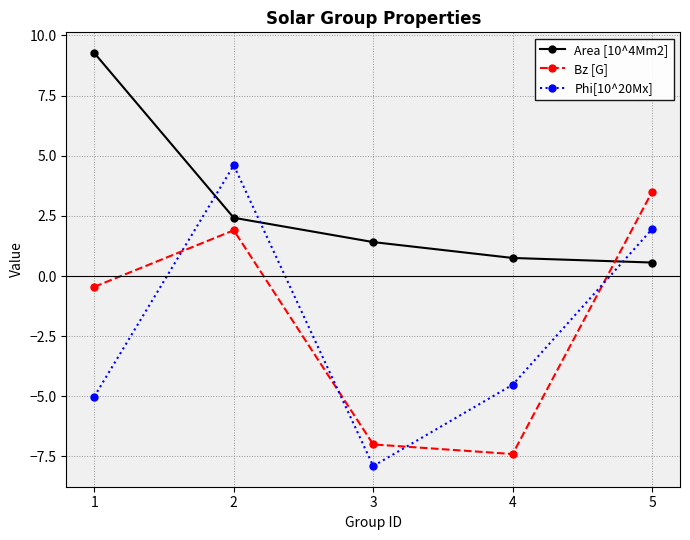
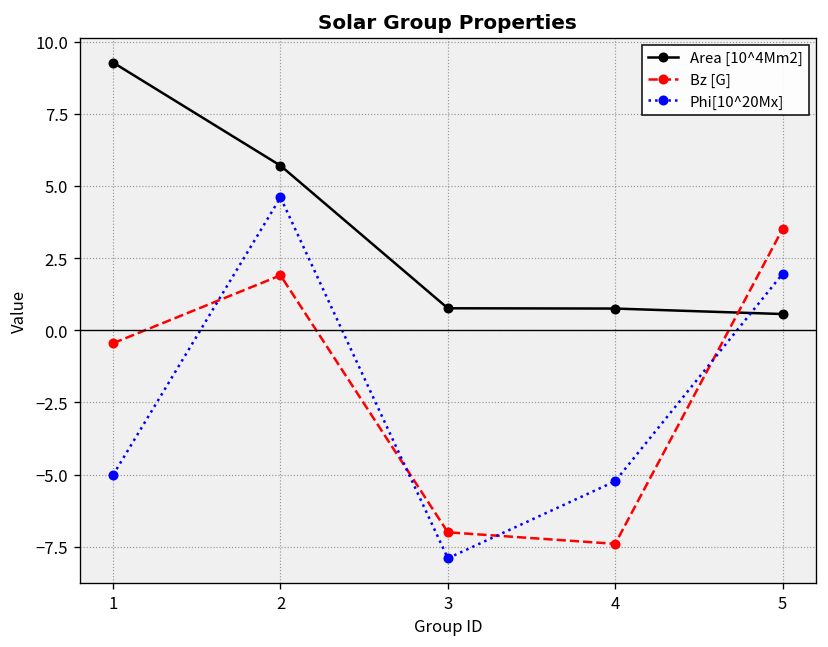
Area [10^4Mm2], 2: 2.4 -> 5.7
Area [10^4Mm2], 3: 1.4 -> 0.8
Phi[10^20Mx], 4: -4.5 -> -5.2
